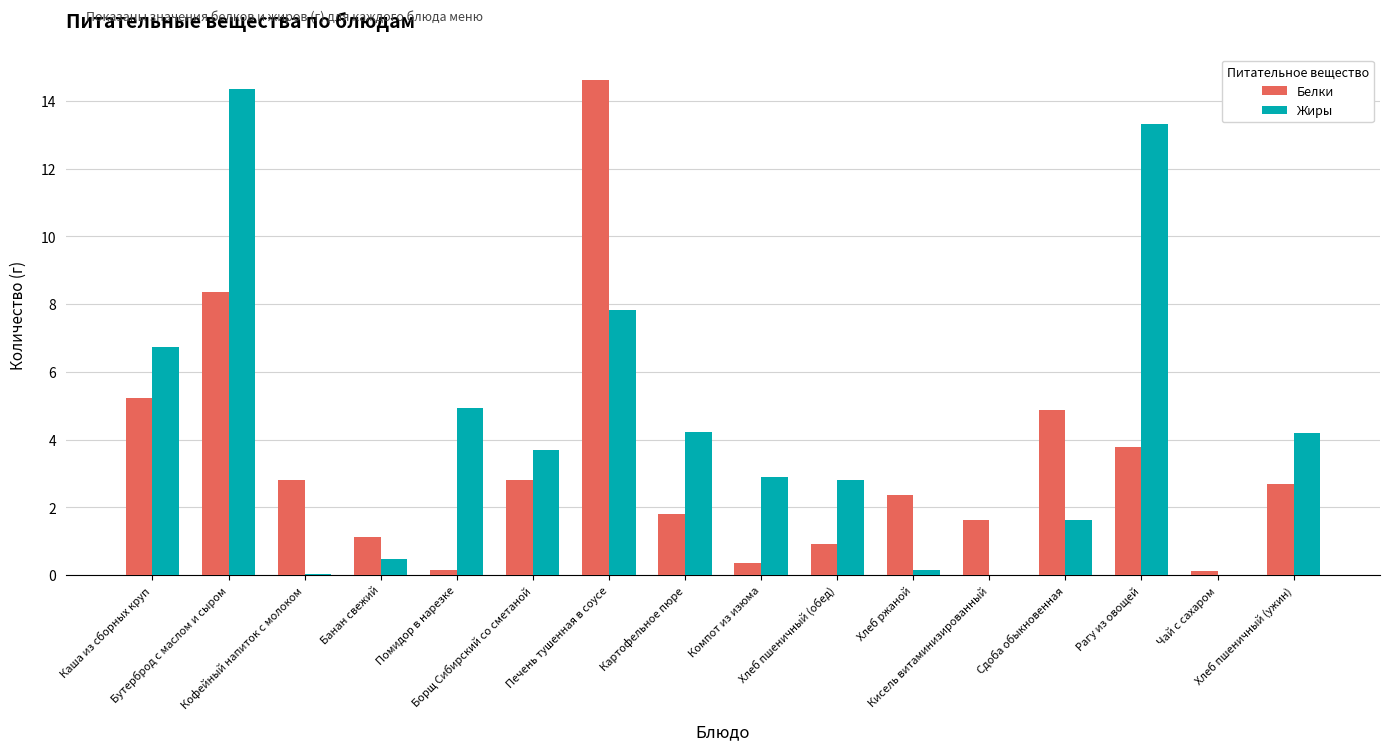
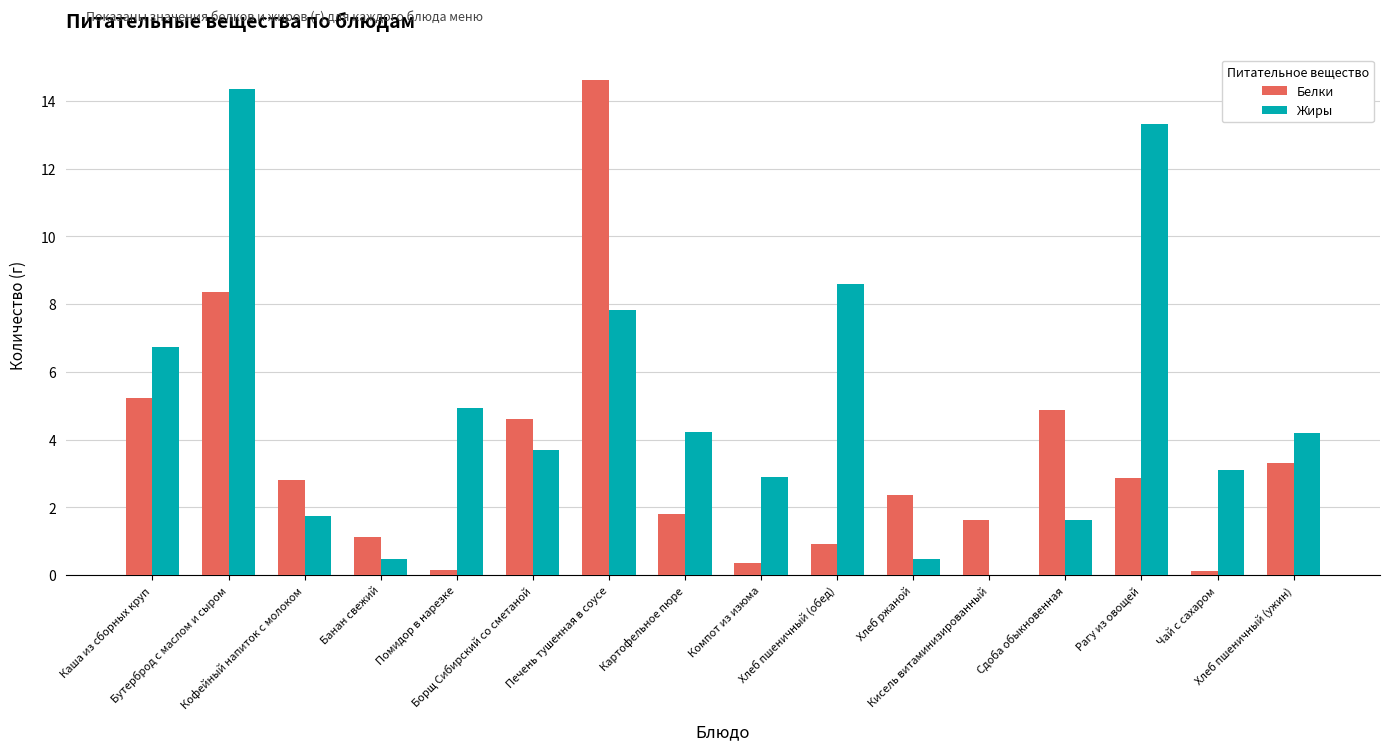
Жиры, Кофейный напиток с молоком: 0.0 -> 1.8
Белки, Борщ Сибирский со сметаной: 2.8 -> 4.6
Жиры, Хлеб пшеничный (обед): 2.8 -> 8.6
Жиры, Хлеб ржаной: 0.1 -> 0.5
Белки, Рагу из овощей: 3.8 -> 2.9
Жиры, Чай с сахаром: 0.0 -> 3.1
Белки, Хлеб пшеничный (ужин): 2.7 -> 3.3
